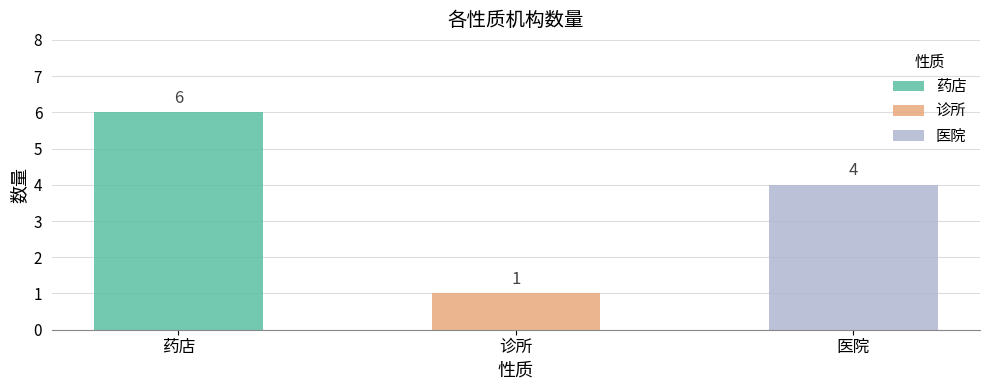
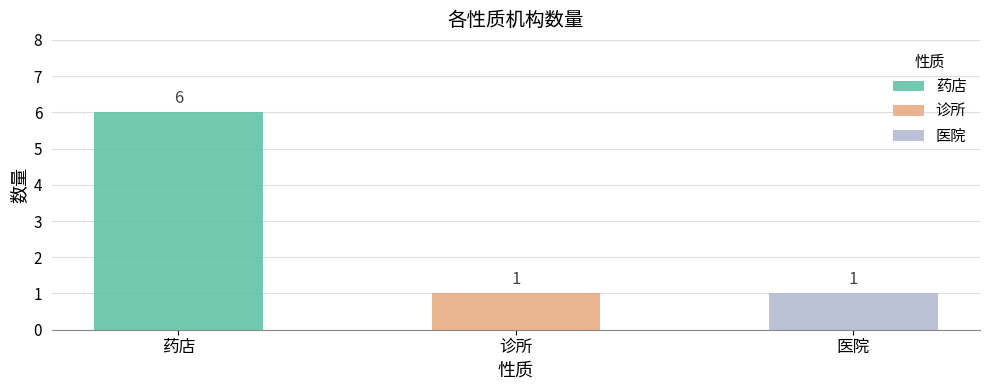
医院: 4 -> 1
